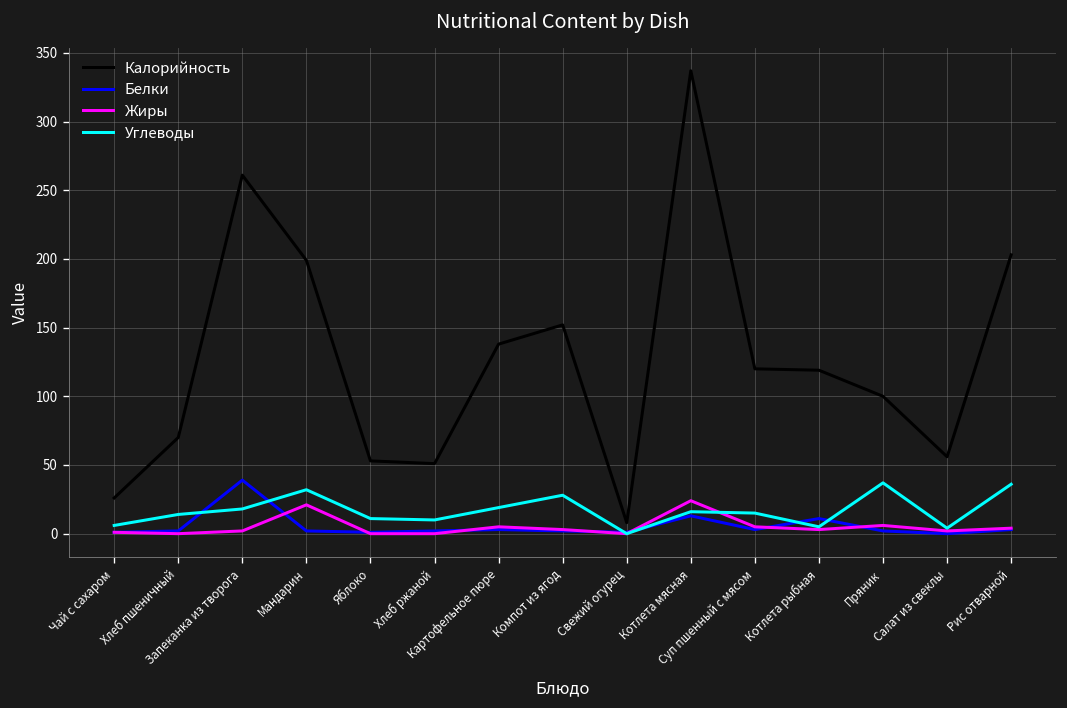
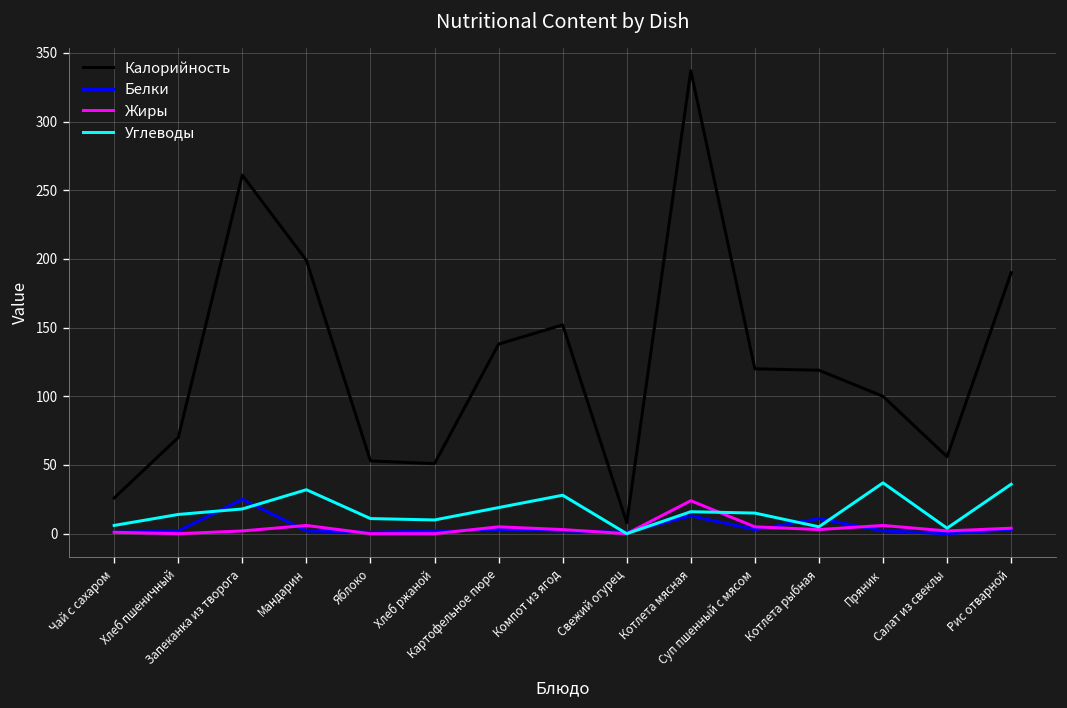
Белки, Запеканка из творога: 39 -> 25
Жиры, Мандарин: 21 -> 6
Калорийность, Рис отварной: 203 -> 190
